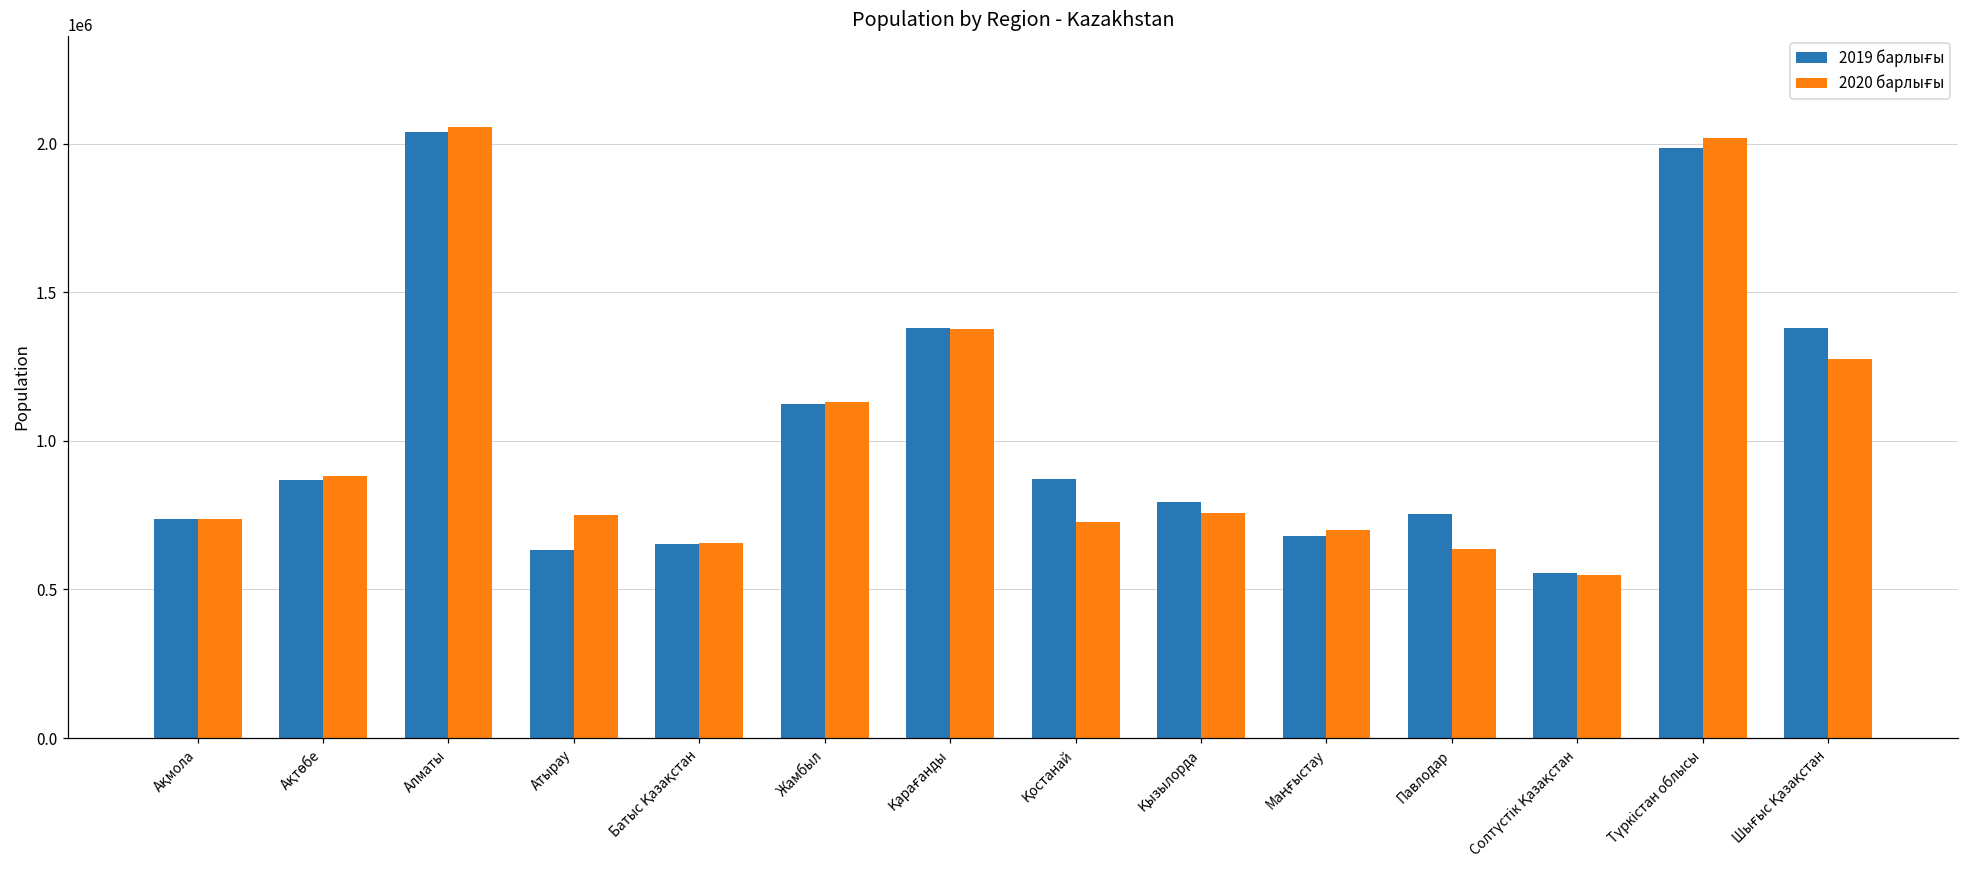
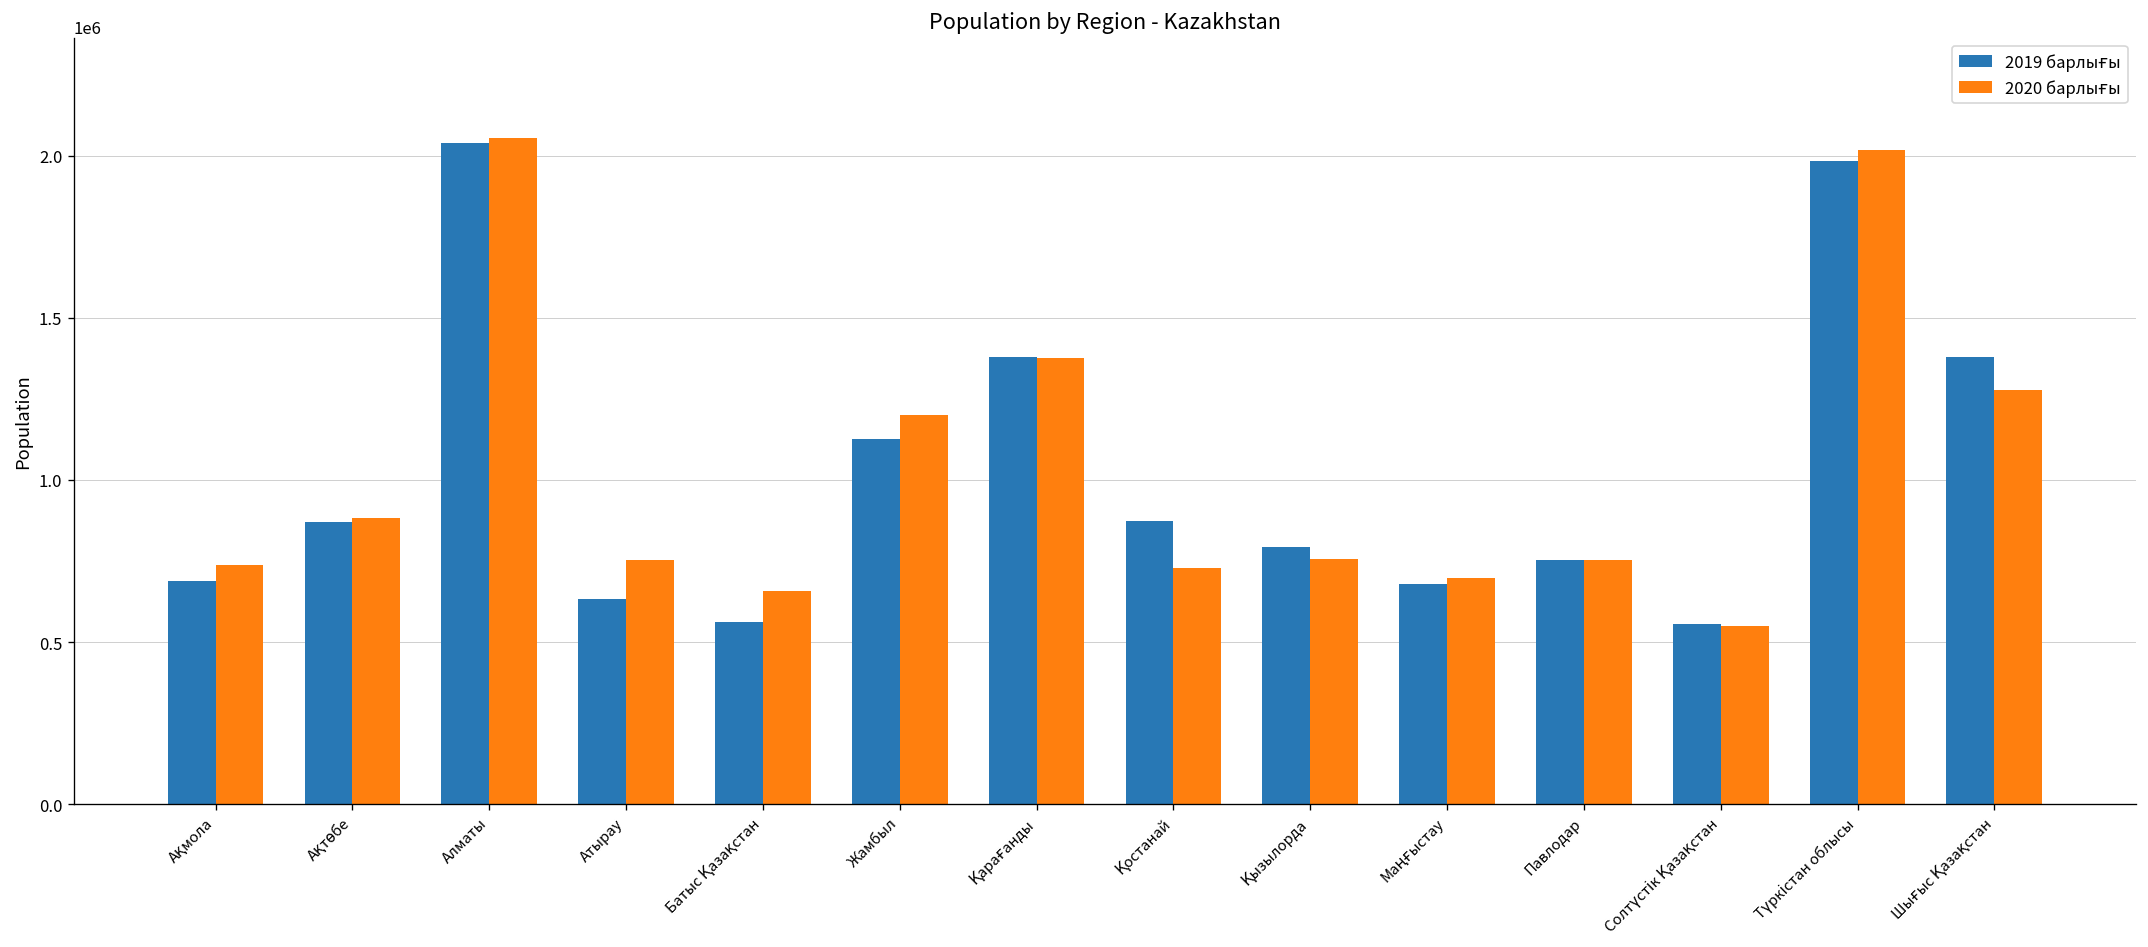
2019 барлығы, Ақмола: 740000 -> 690000
2019 барлығы, Батыс Қазақстан: 650000 -> 560000
2020 барлығы, Жамбыл: 1130000 -> 1200000
2020 барлығы, Павлодар: 630000 -> 750000
